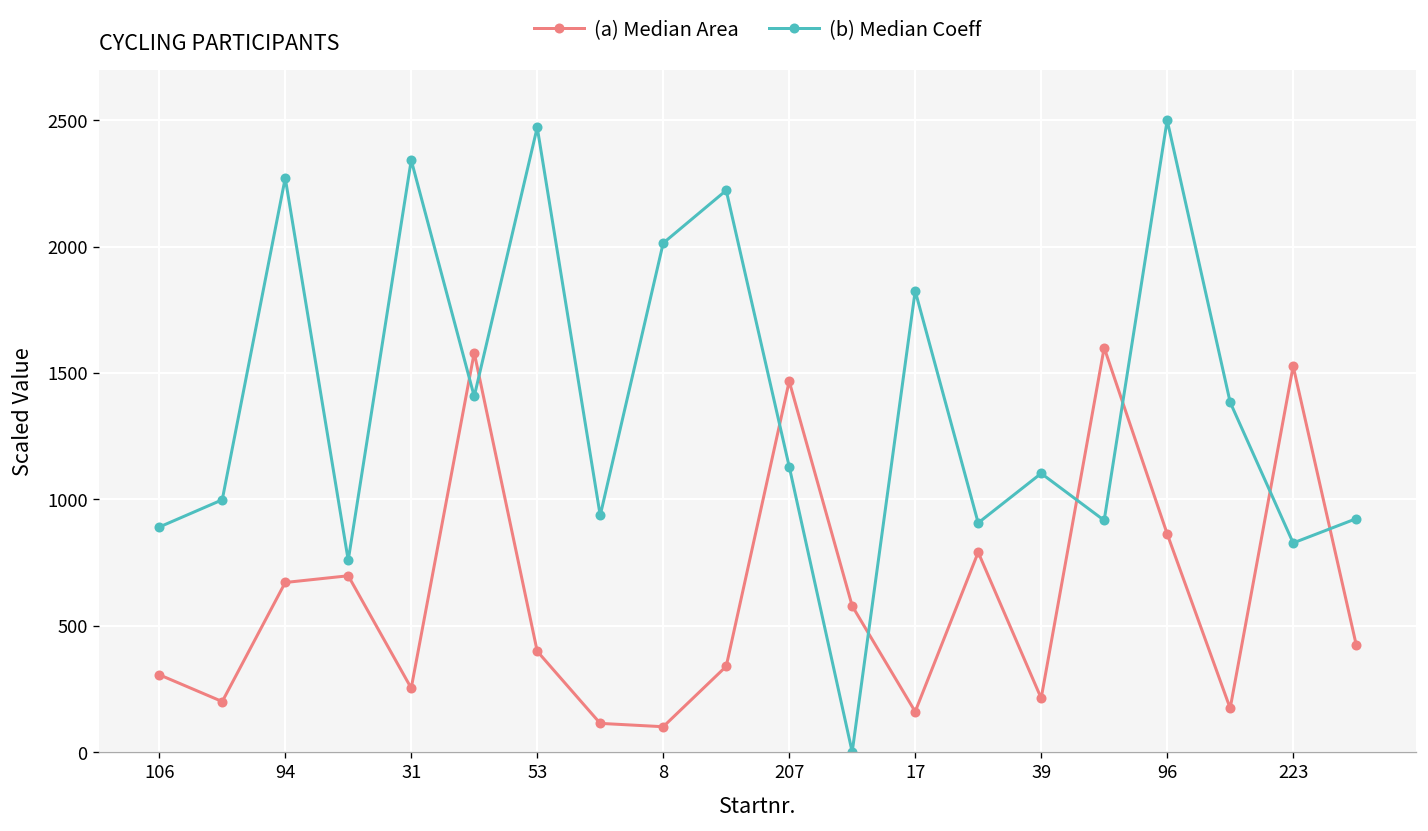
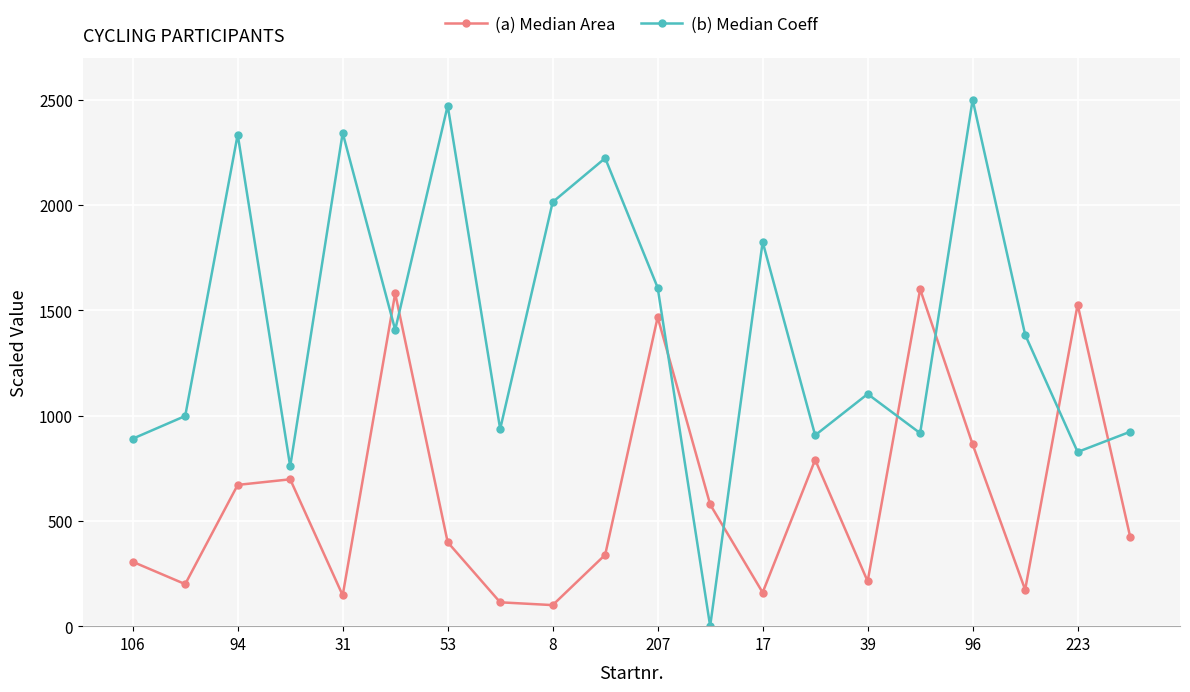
(b) Median Coeff, 94: 2270 -> 2330
(a) Median Area, 31: 250 -> 150
(b) Median Coeff, 207: 1130 -> 1610
